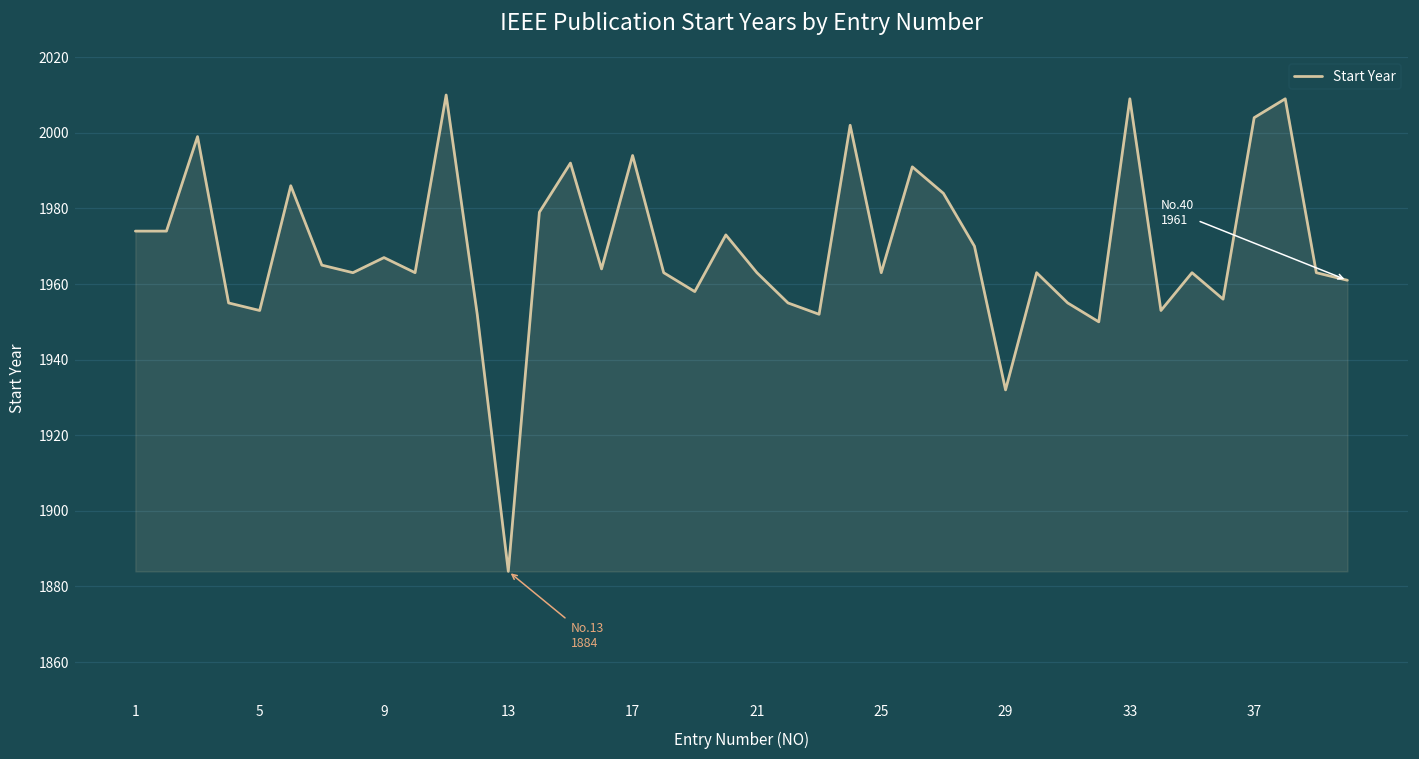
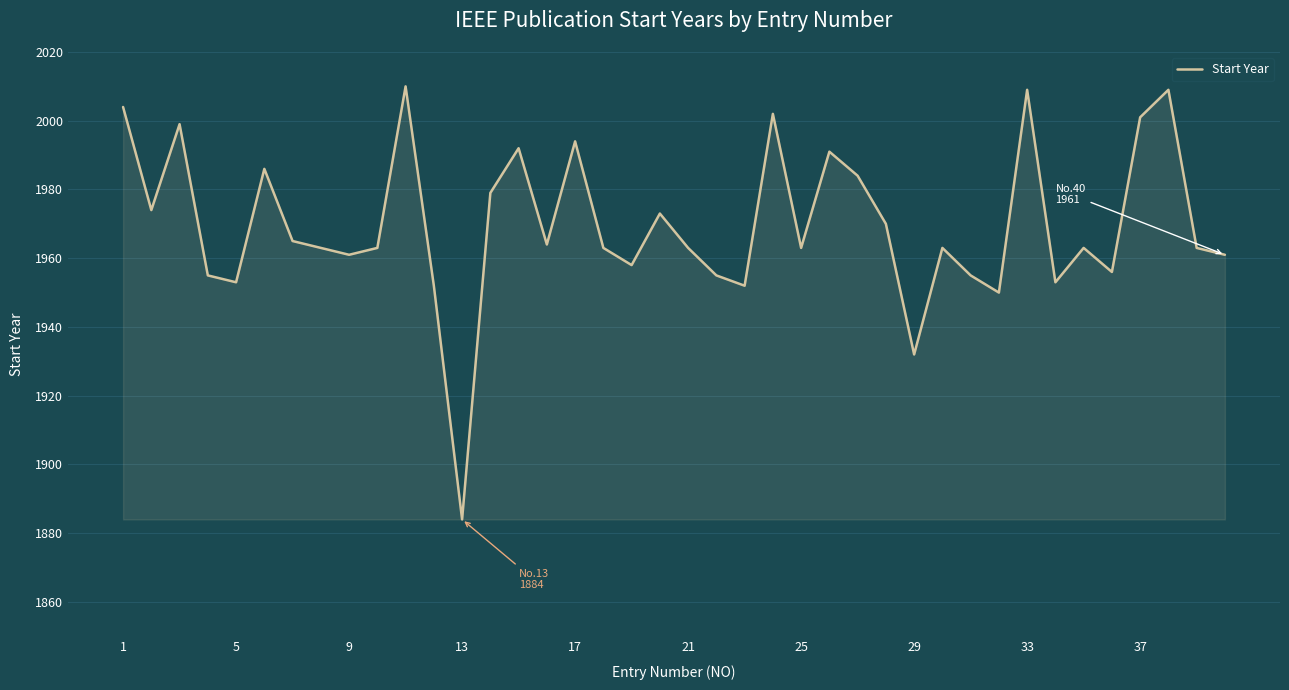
1: 1974 -> 2004
9: 1967 -> 1961
37: 2004 -> 2001
